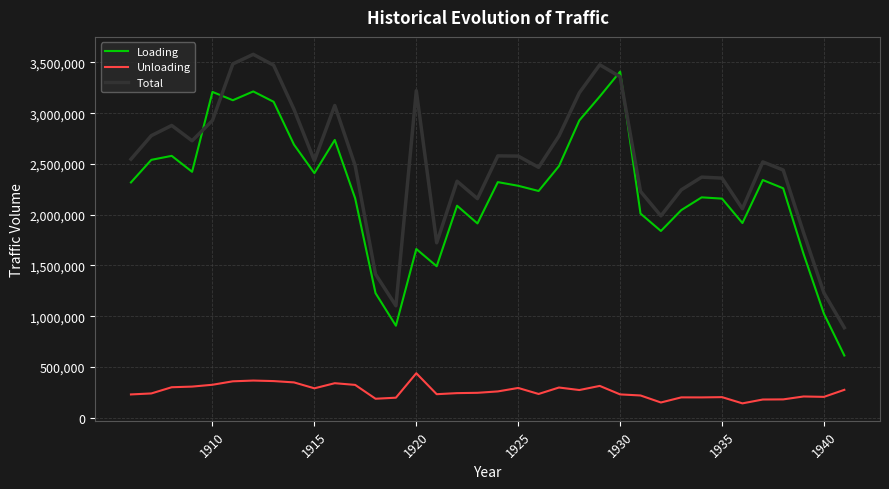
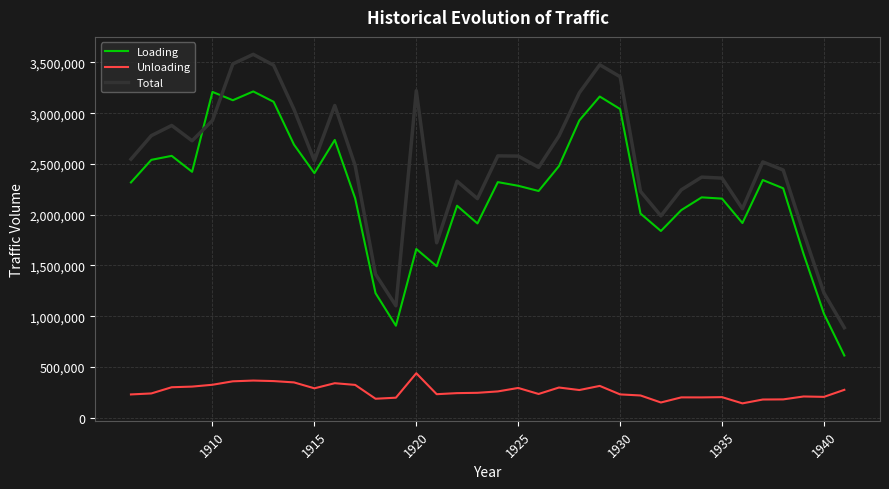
Loading, 1930: 3,410,000 -> 3,040,000
